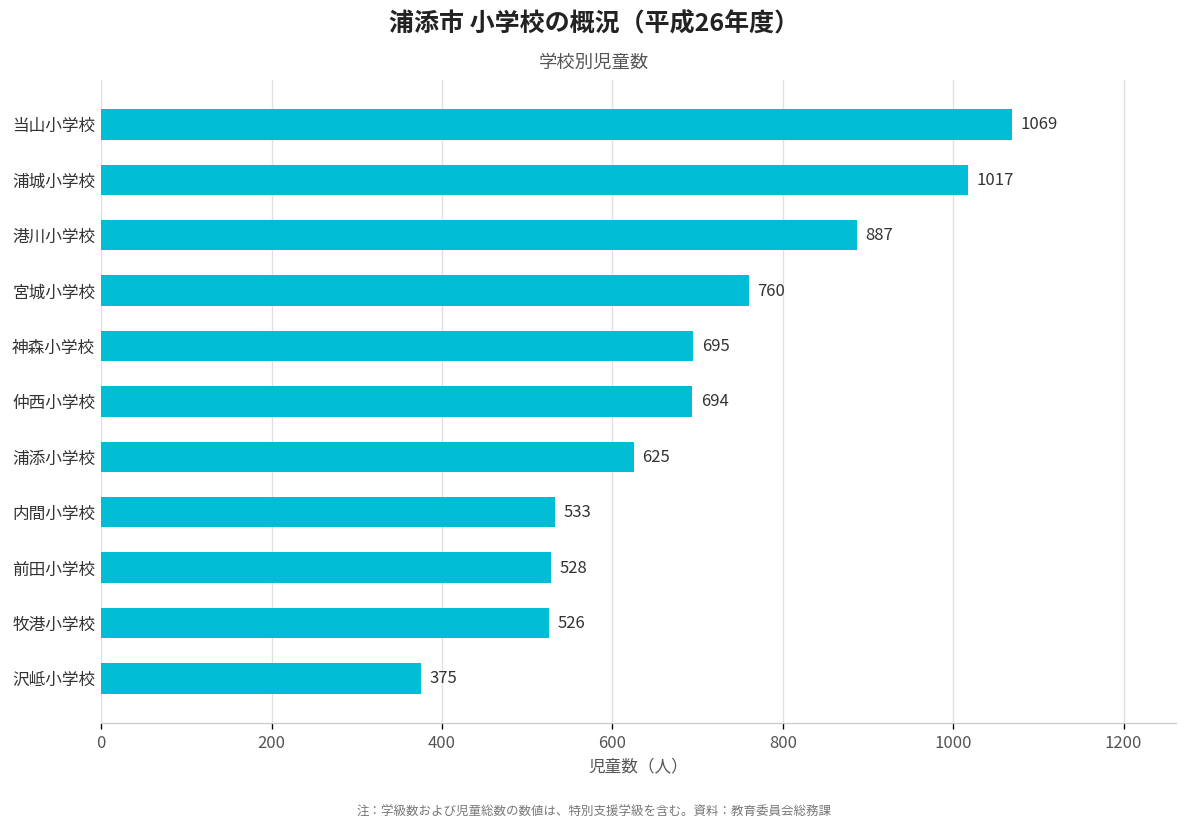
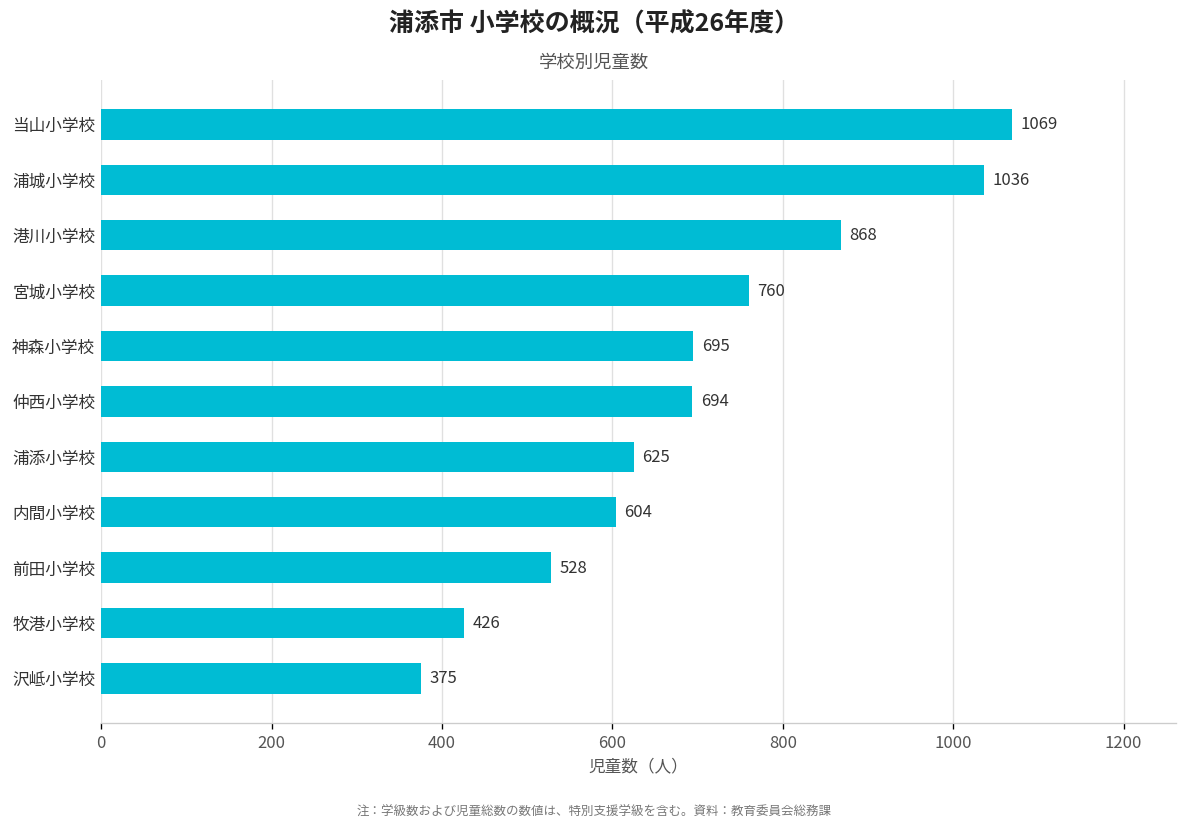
浦城小学校: 1017 -> 1036
港川小学校: 887 -> 868
内間小学校: 533 -> 604
牧港小学校: 526 -> 426
